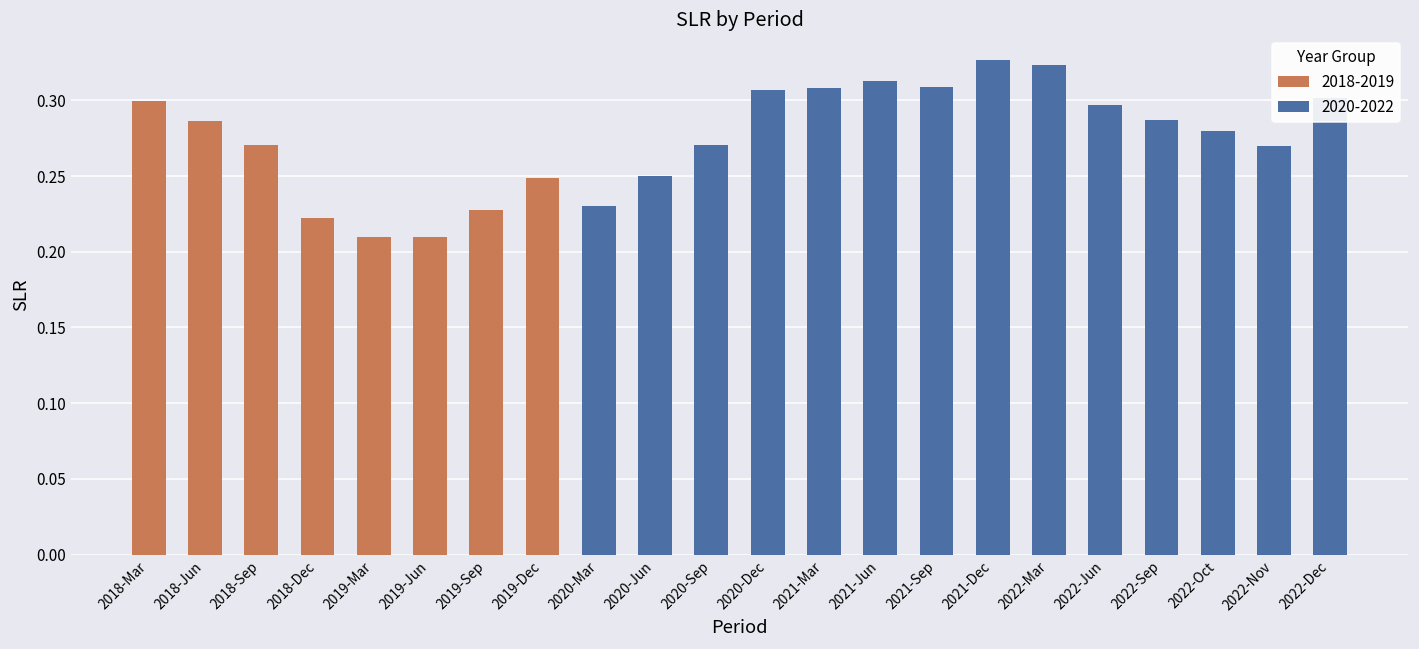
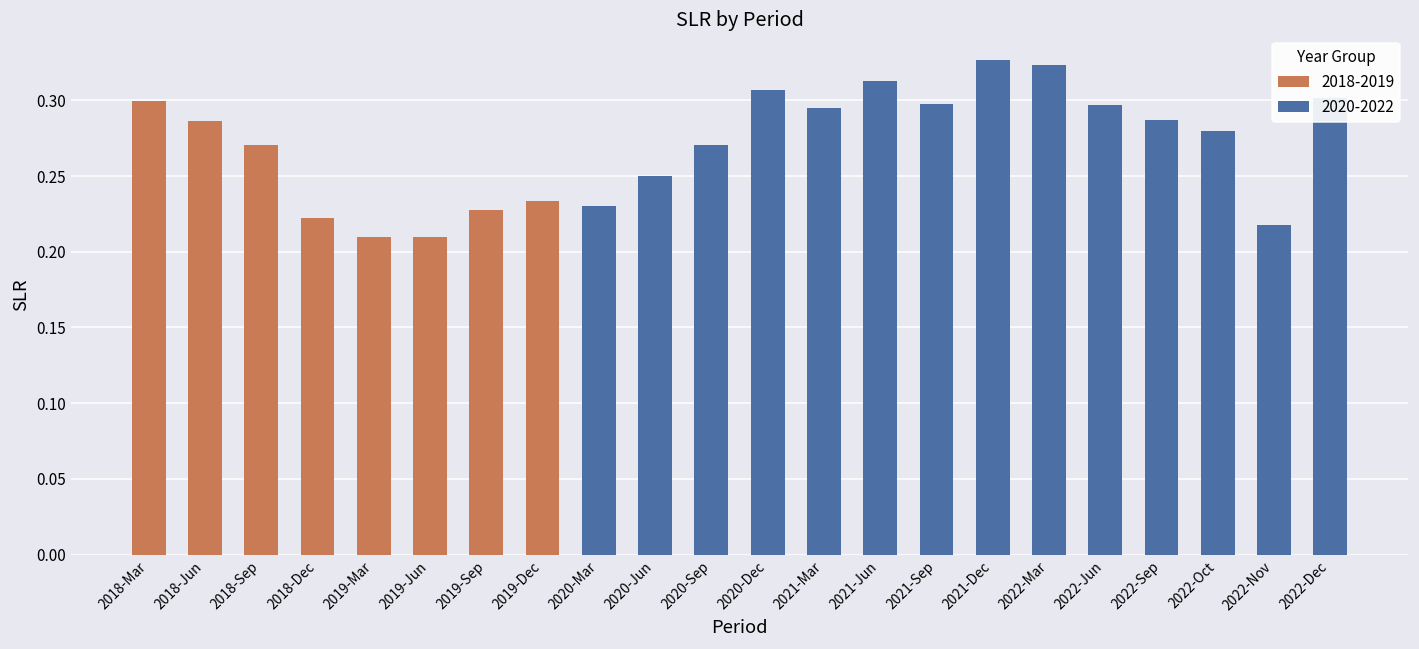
2018-2019, 2019-Dec: 0.248 -> 0.233
2020-2022, 2021-Mar: 0.308 -> 0.295
2020-2022, 2021-Sep: 0.309 -> 0.297
2020-2022, 2022-Nov: 0.270 -> 0.218
